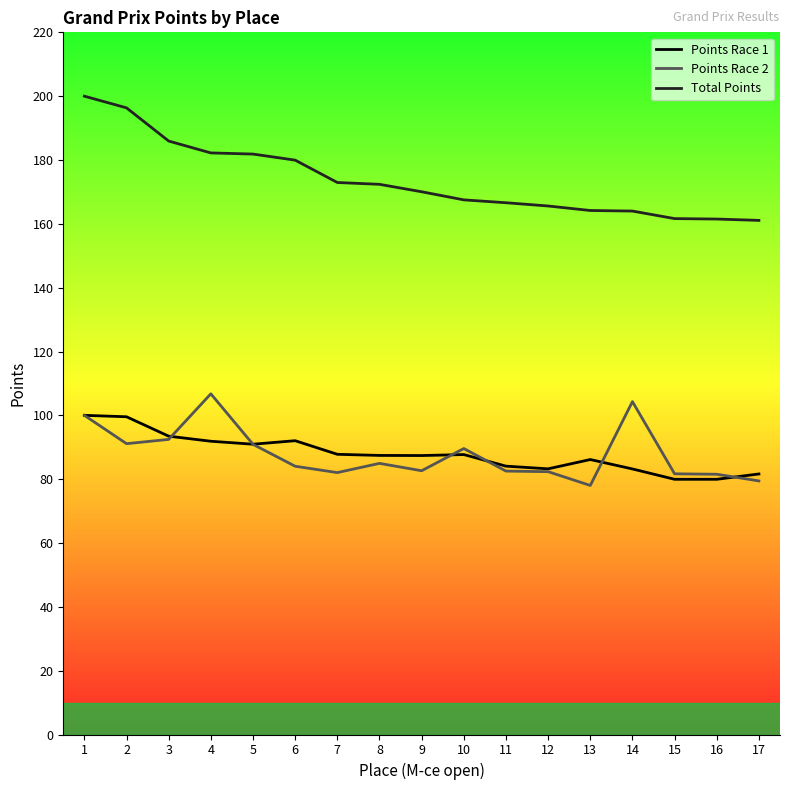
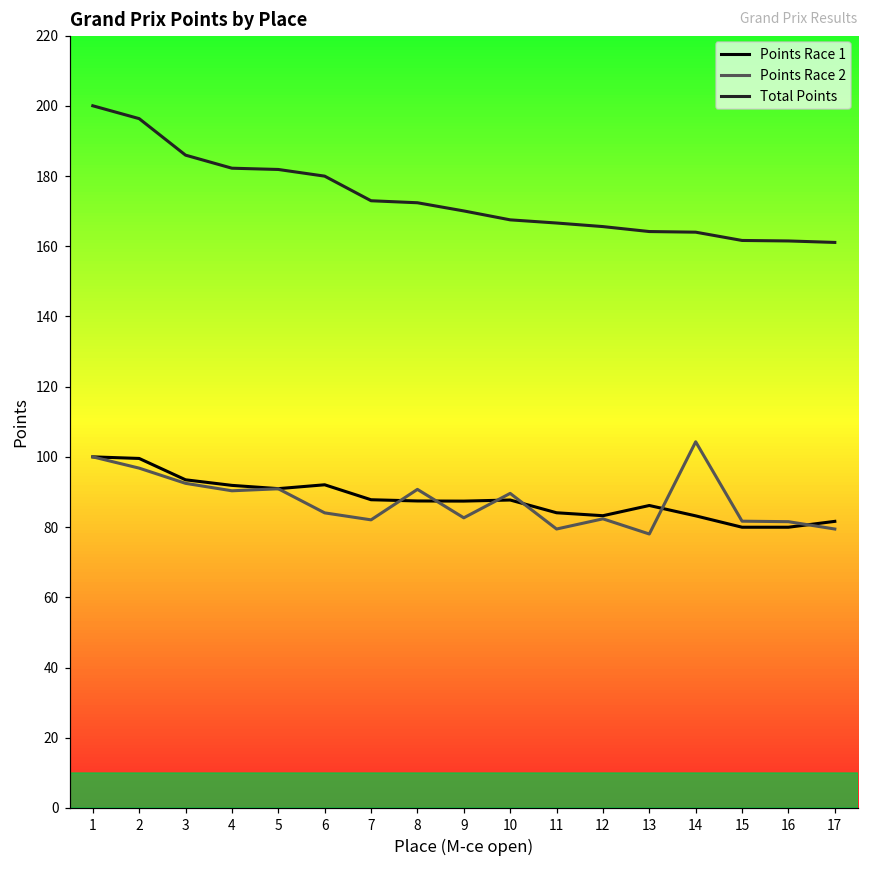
Points Race 2, 2: 91 -> 97
Points Race 2, 4: 107 -> 90
Points Race 2, 8: 85 -> 91
Points Race 2, 11: 83 -> 79
